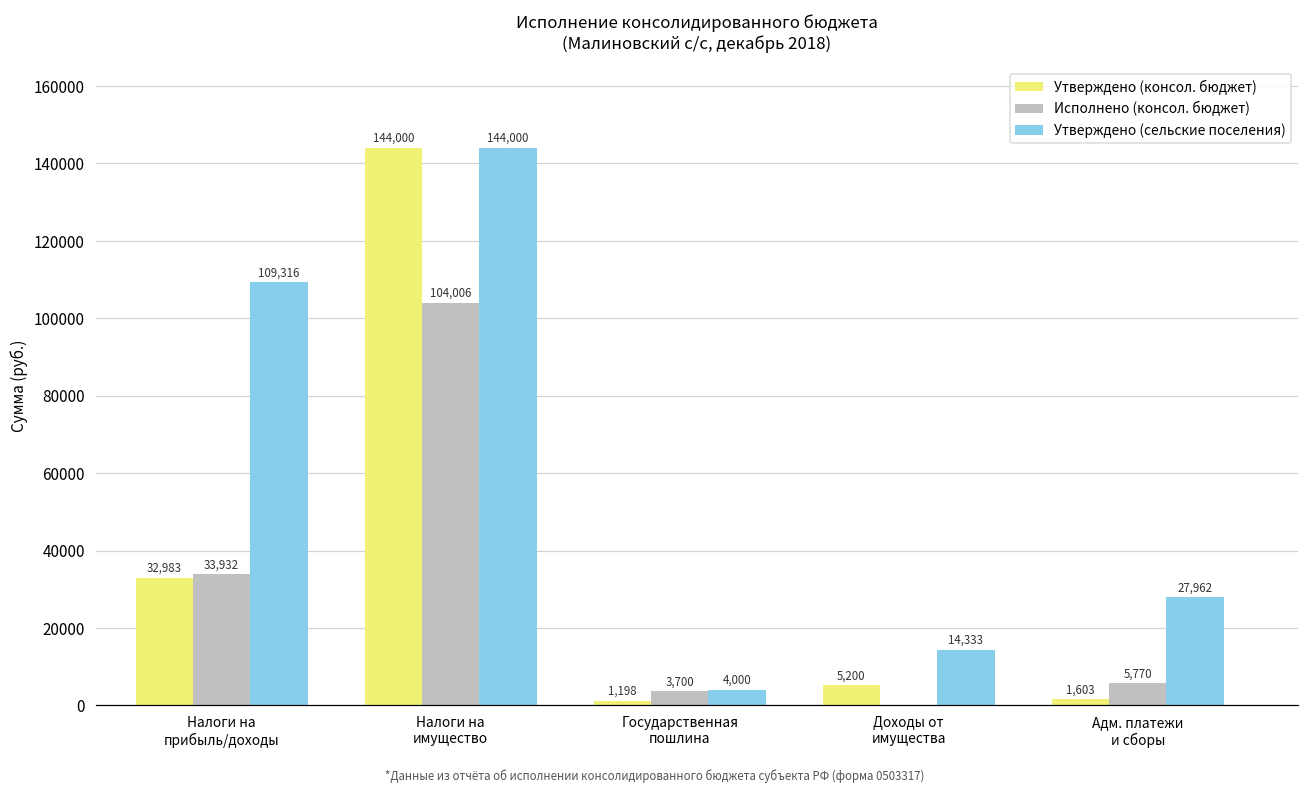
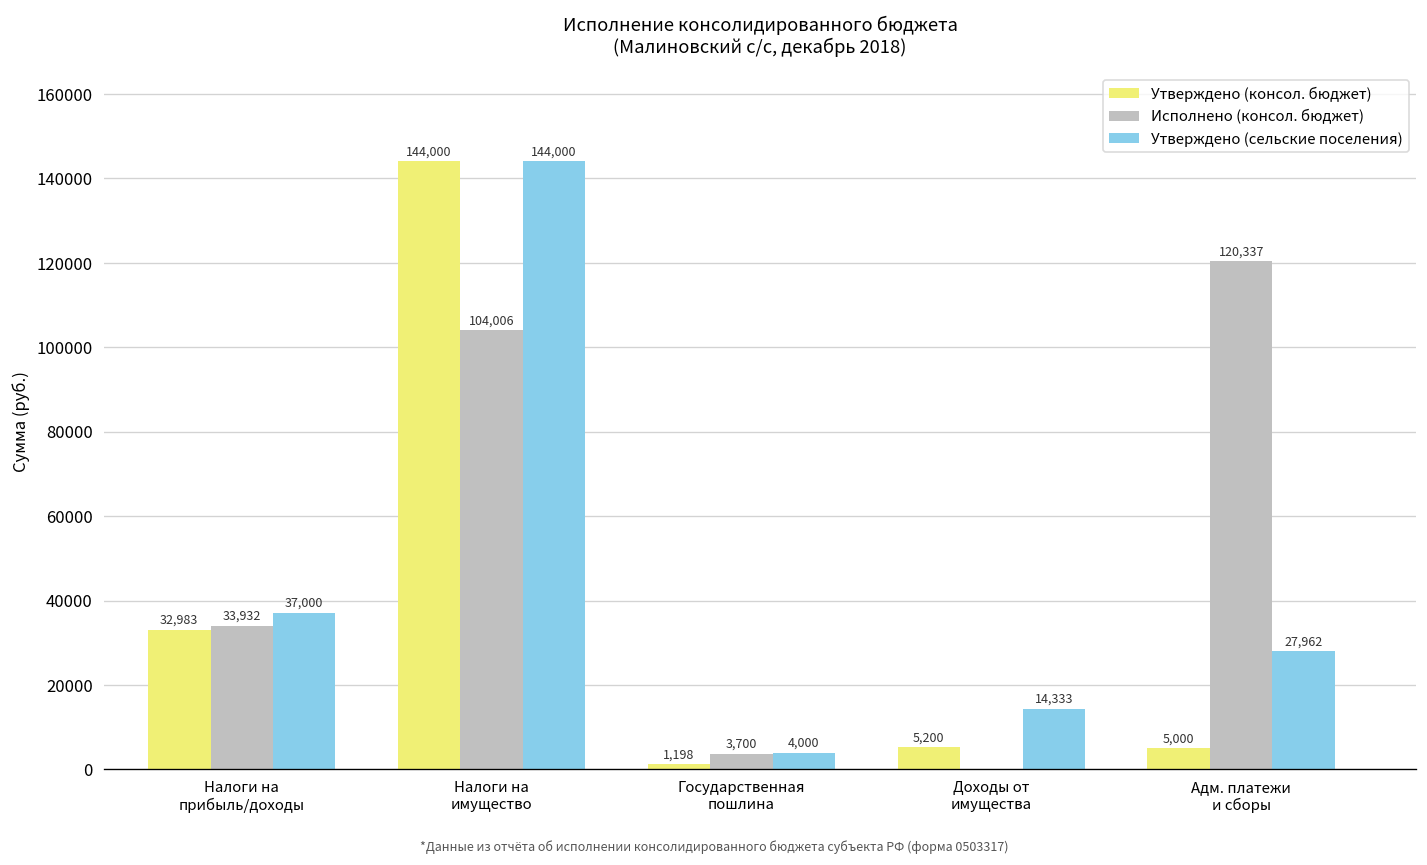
Утверждено (сельские поселения), Налоги на прибыль/доходы: 109,316 -> 37,000
Утверждено (консол. бюджет), Адм. платежи и сборы: 1,603 -> 5,000
Исполнено (консол. бюджет), Адм. платежи и сборы: 5,770 -> 120,337
